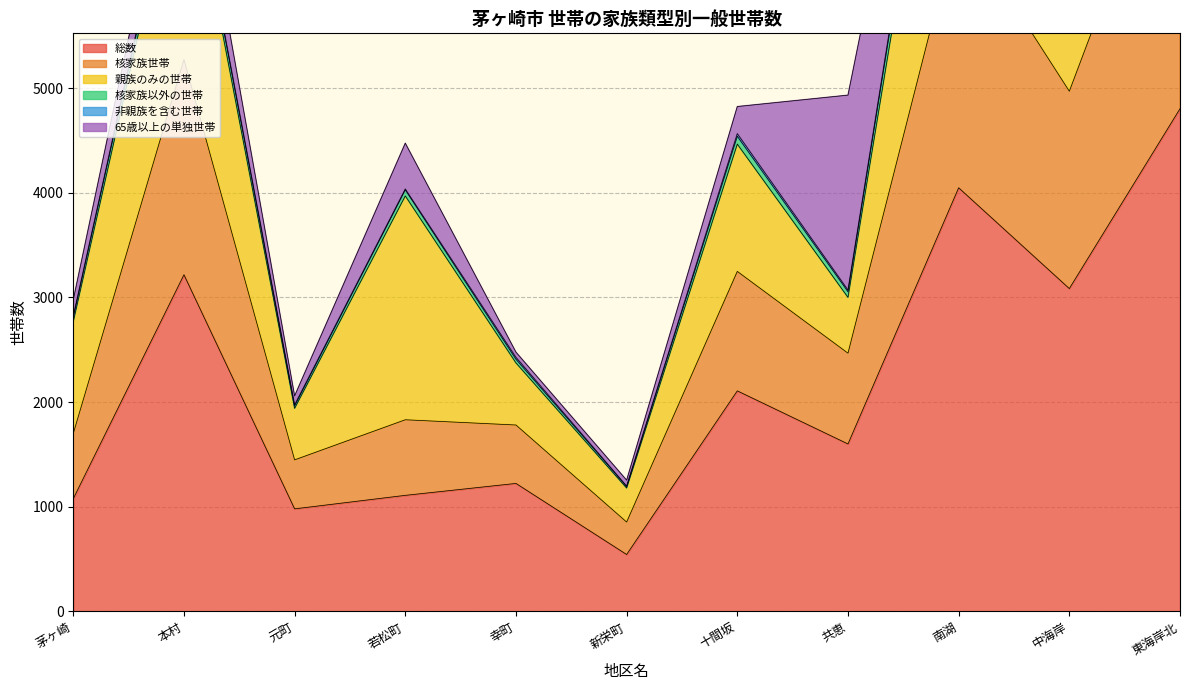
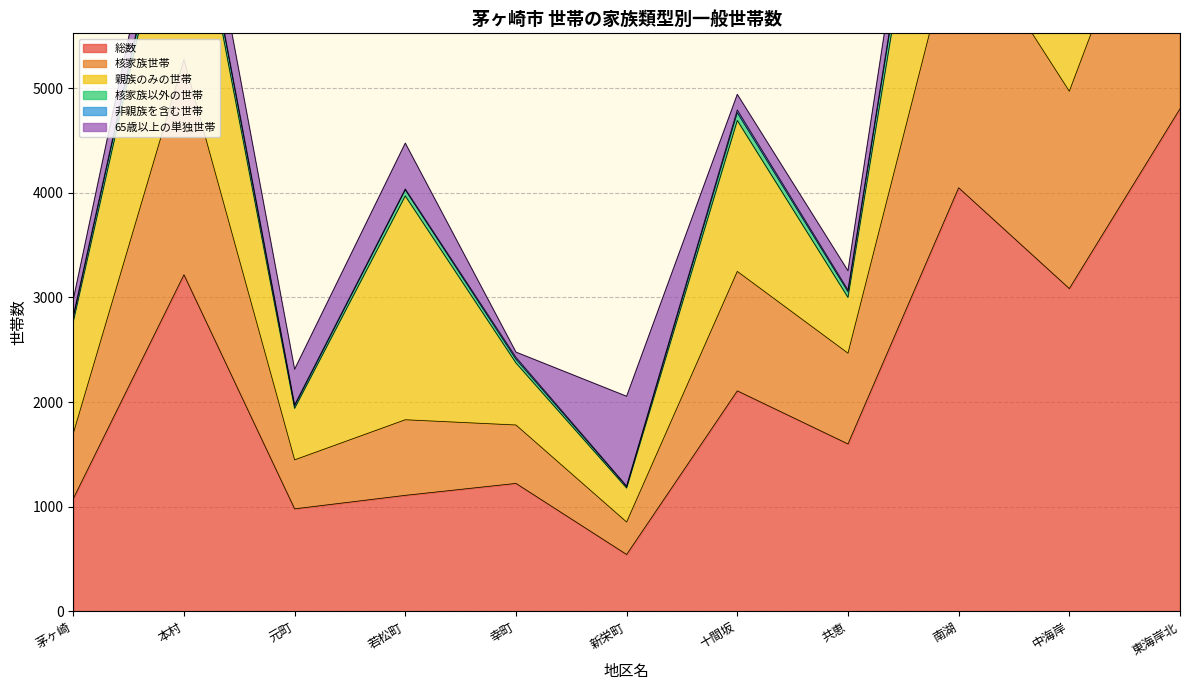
65歳以上の単独世帯, 元町: 90 -> 340
65歳以上の単独世帯, 新栄町: 60 -> 860
親族のみの世帯, 十間坂: 1220 -> 1440
65歳以上の単独世帯, 十間坂: 260 -> 150
65歳以上の単独世帯, 共恵: 1860 -> 180
